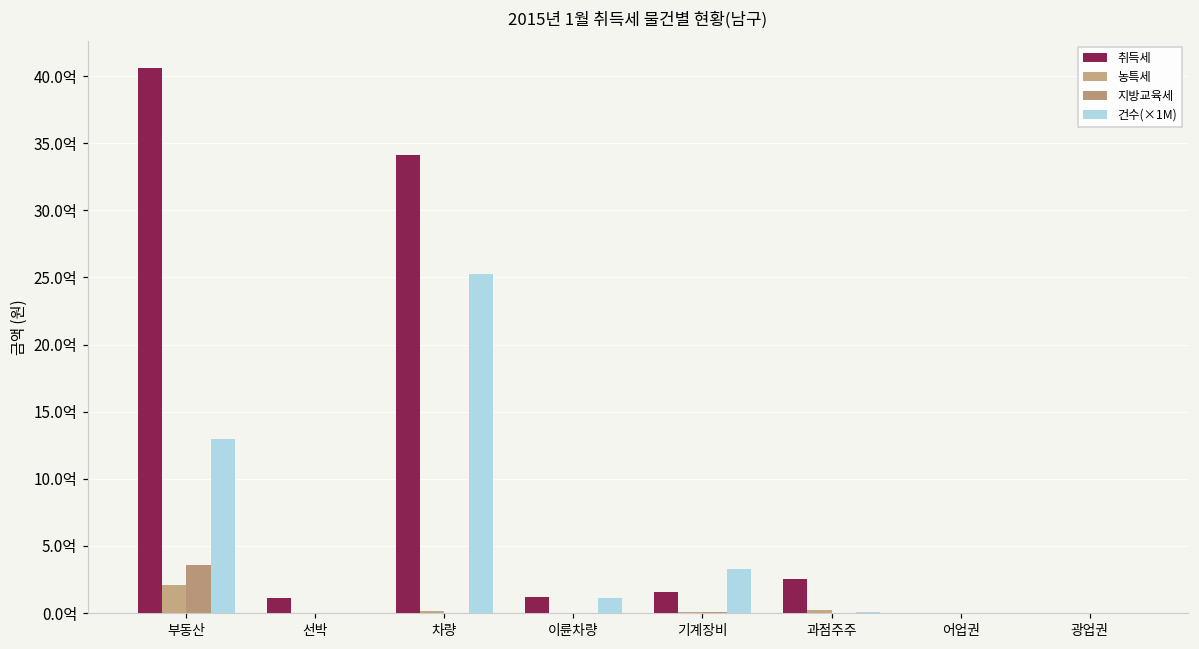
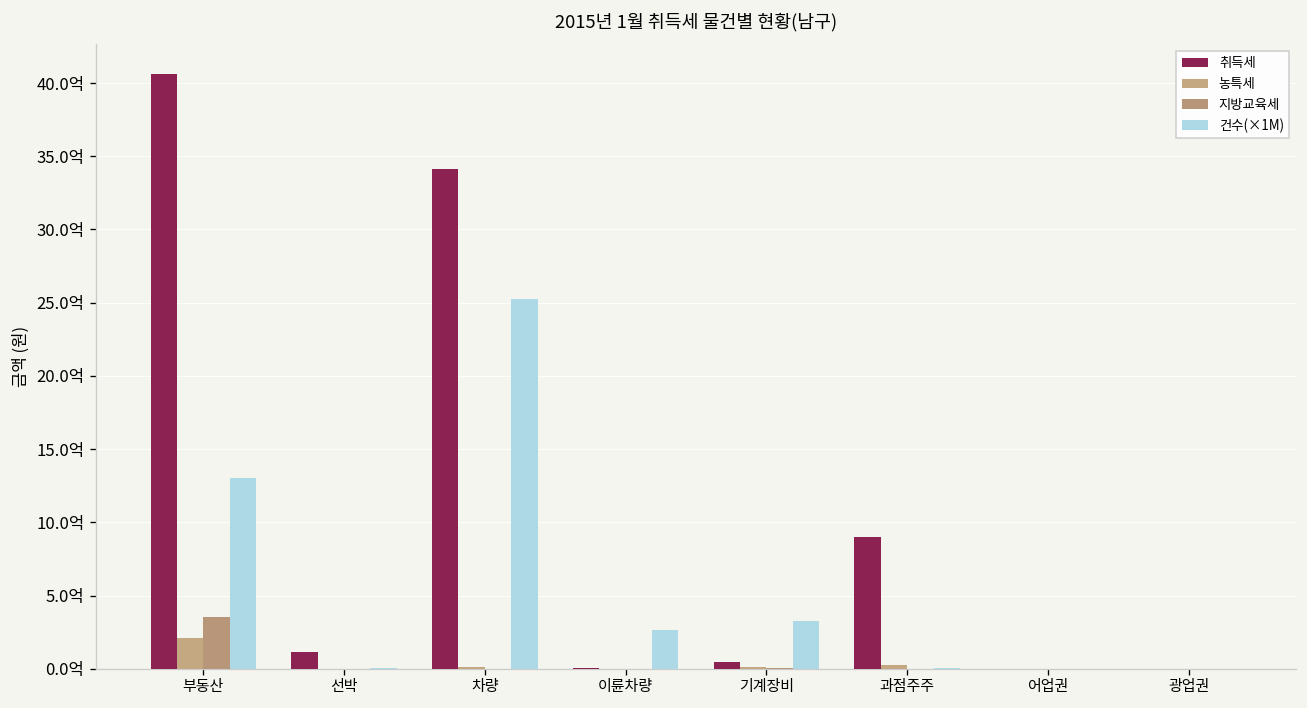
취득세, 이륜차량: 1.2억 -> 0.0억
건수(×1M), 이륜차량: 1.1억 -> 2.7억
취득세, 기계장비: 1.6억 -> 0.5억
취득세, 과점주주: 2.5억 -> 9.0억
